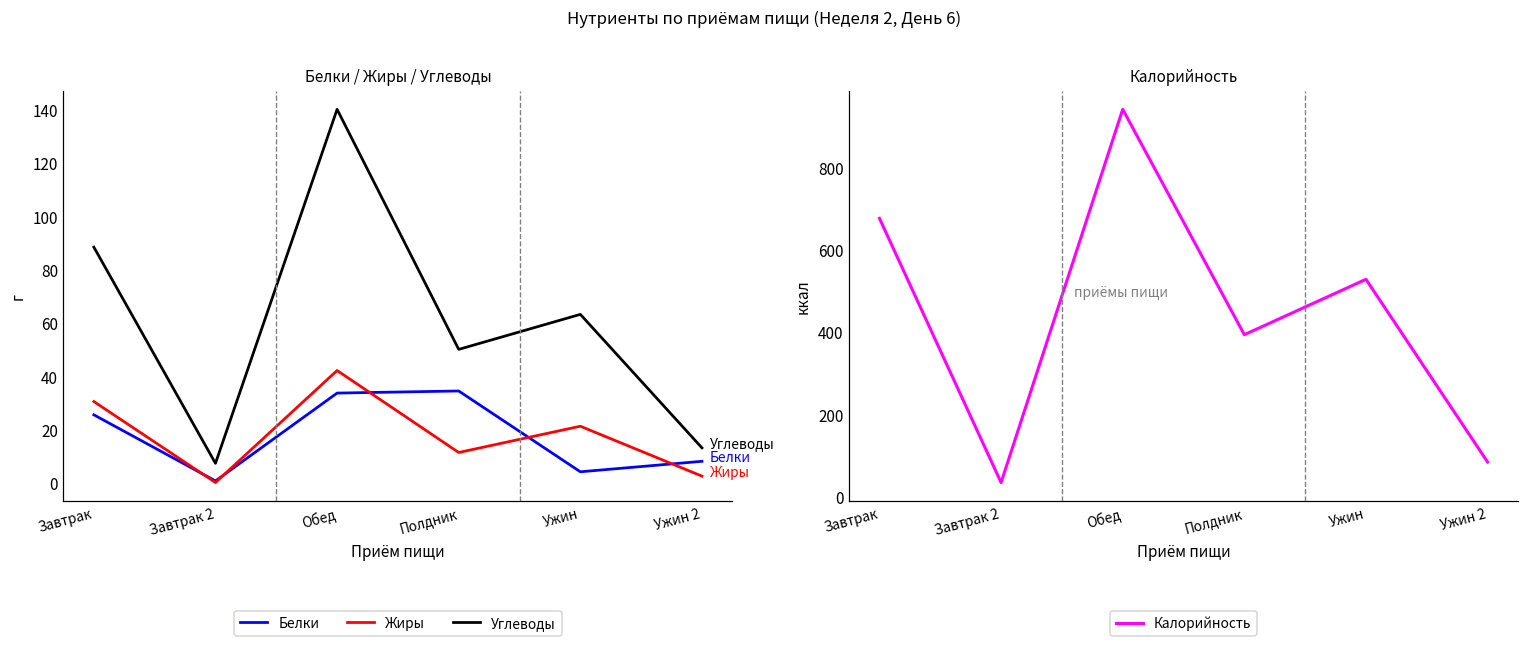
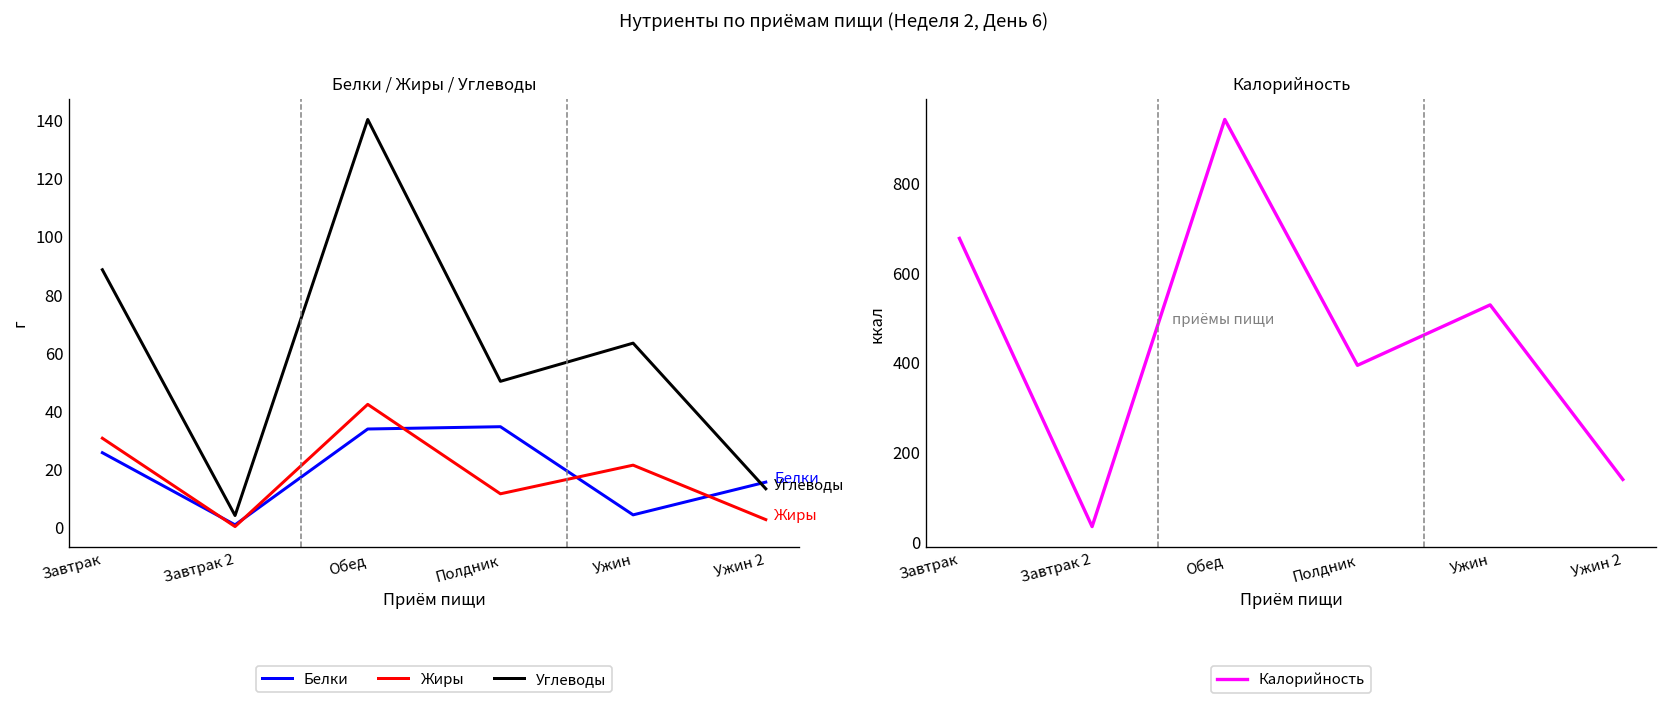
Белки / Жиры / Углеводы, Углеводы, Завтрак 2: 7 -> 4
Белки / Жиры / Углеводы, Белки, Ужин 2: 8 -> 15
Калорийность, Ужин 2: 80 -> 140
